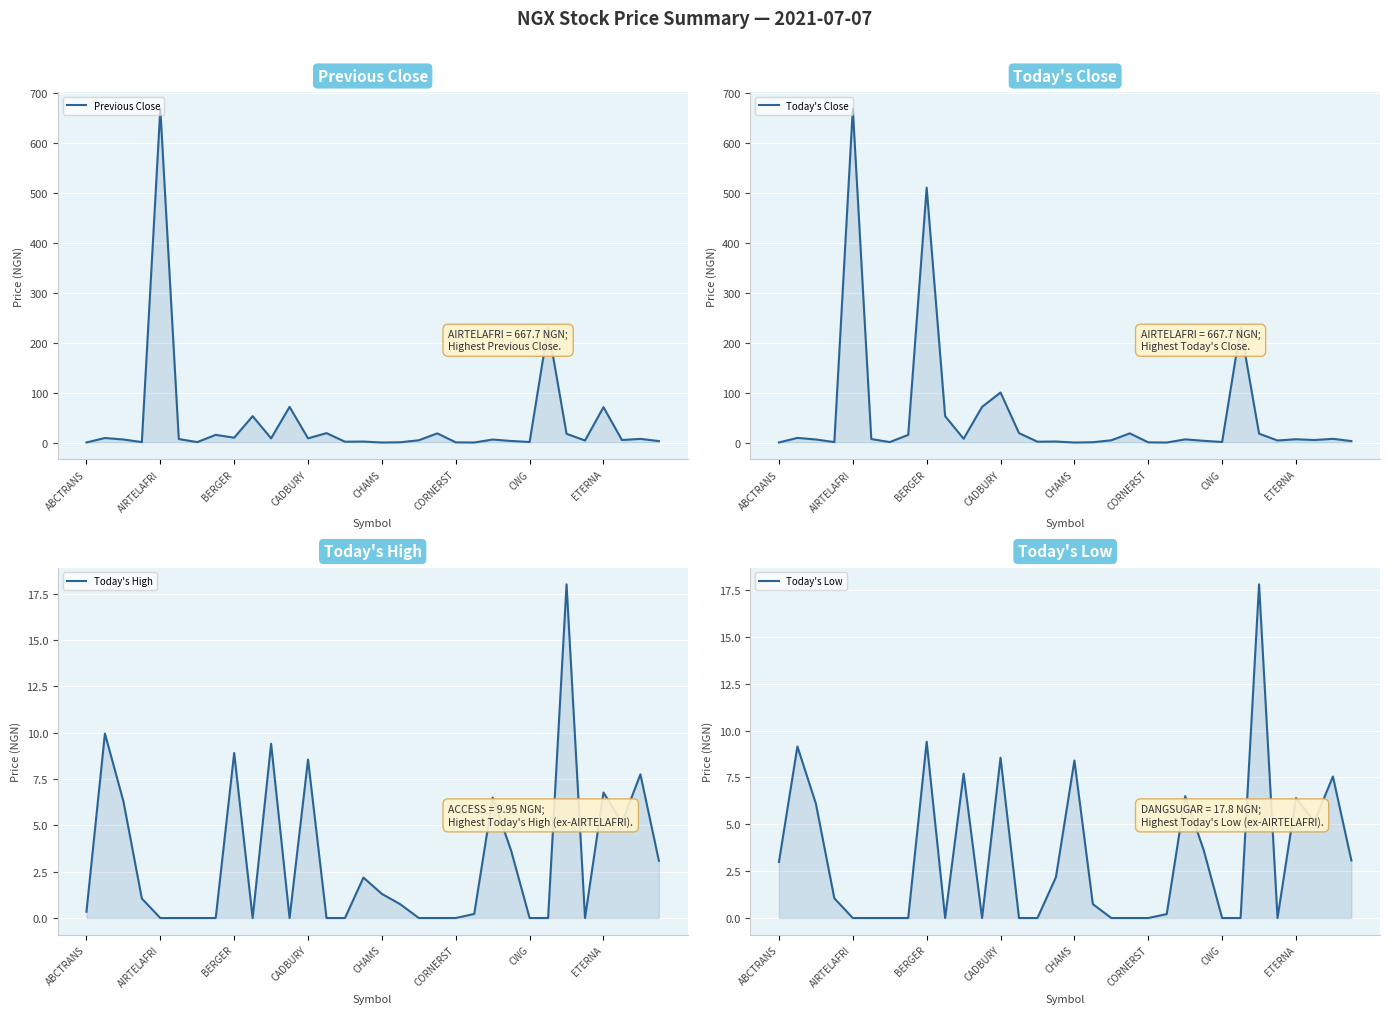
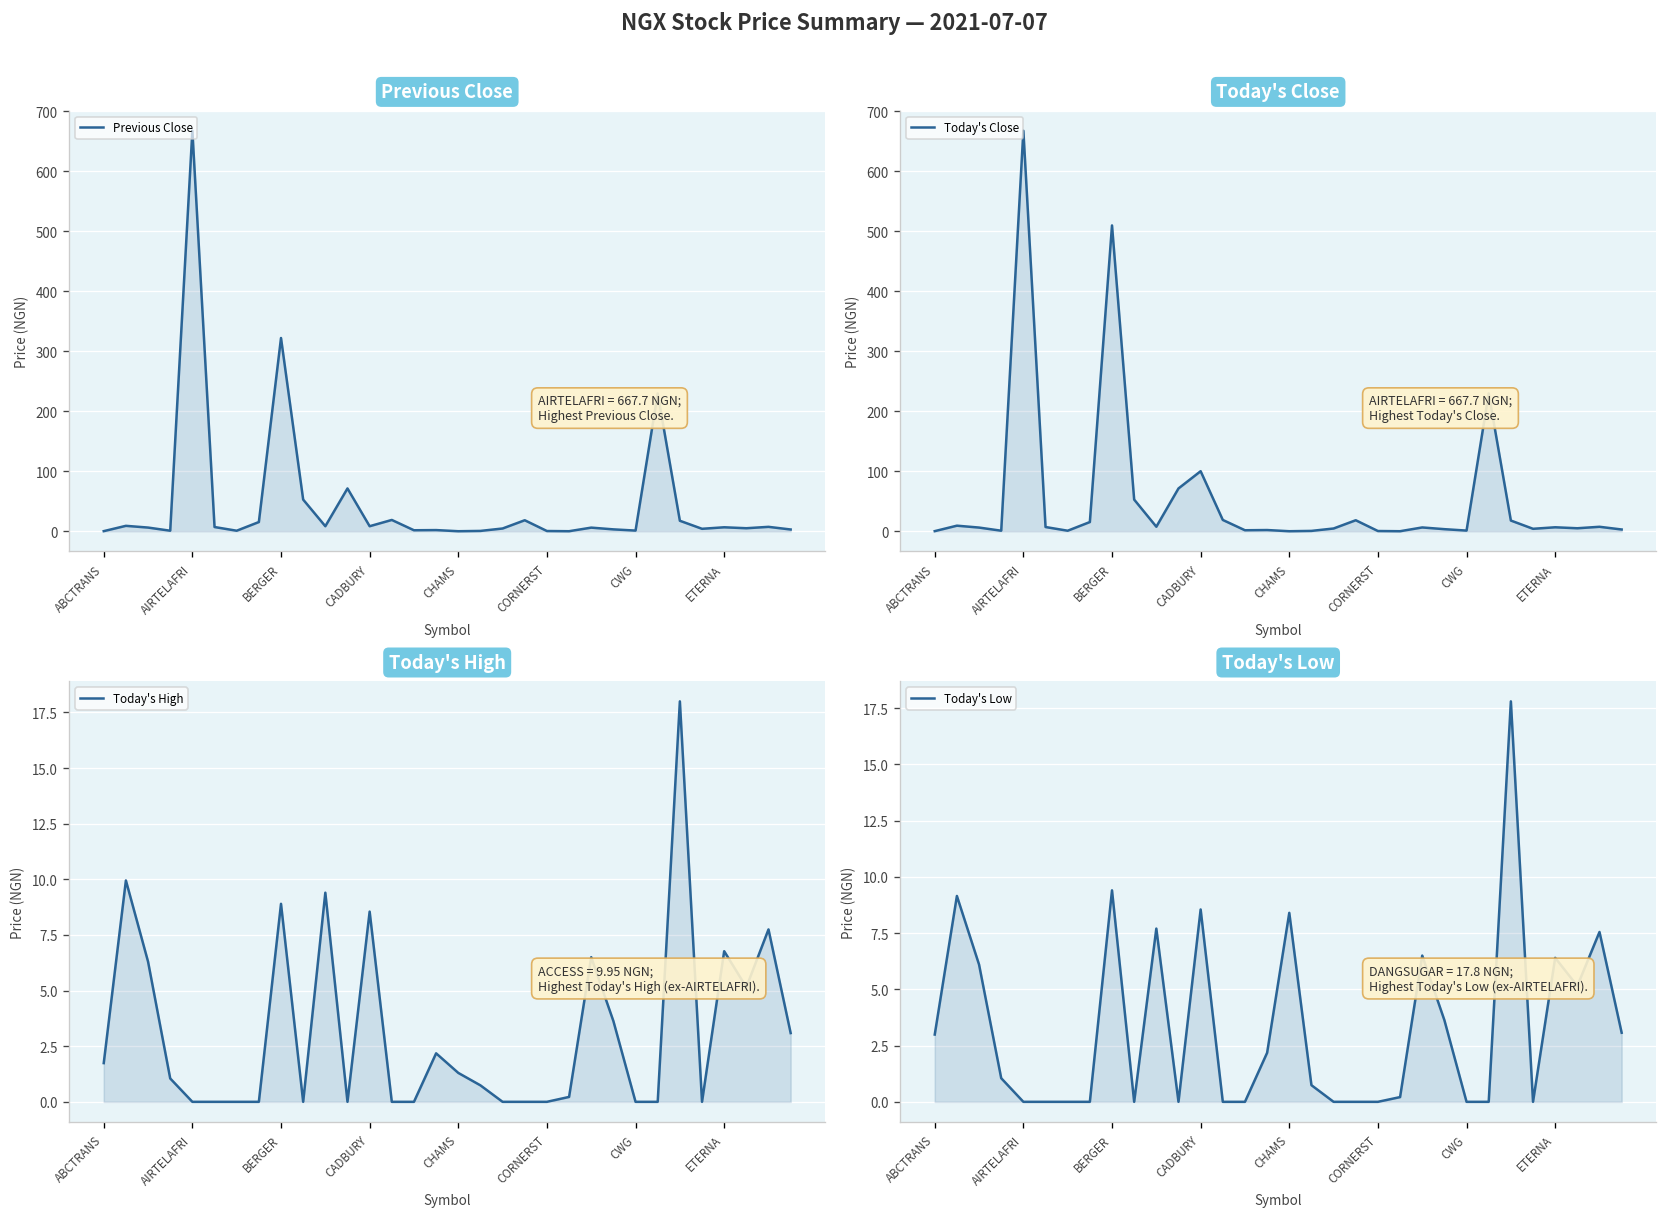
Previous Close, BERGER: 10 -> 320
Previous Close, ETERNA: 70 -> 10
Today's High, ABCTRANS: 0.3 -> 1.7
